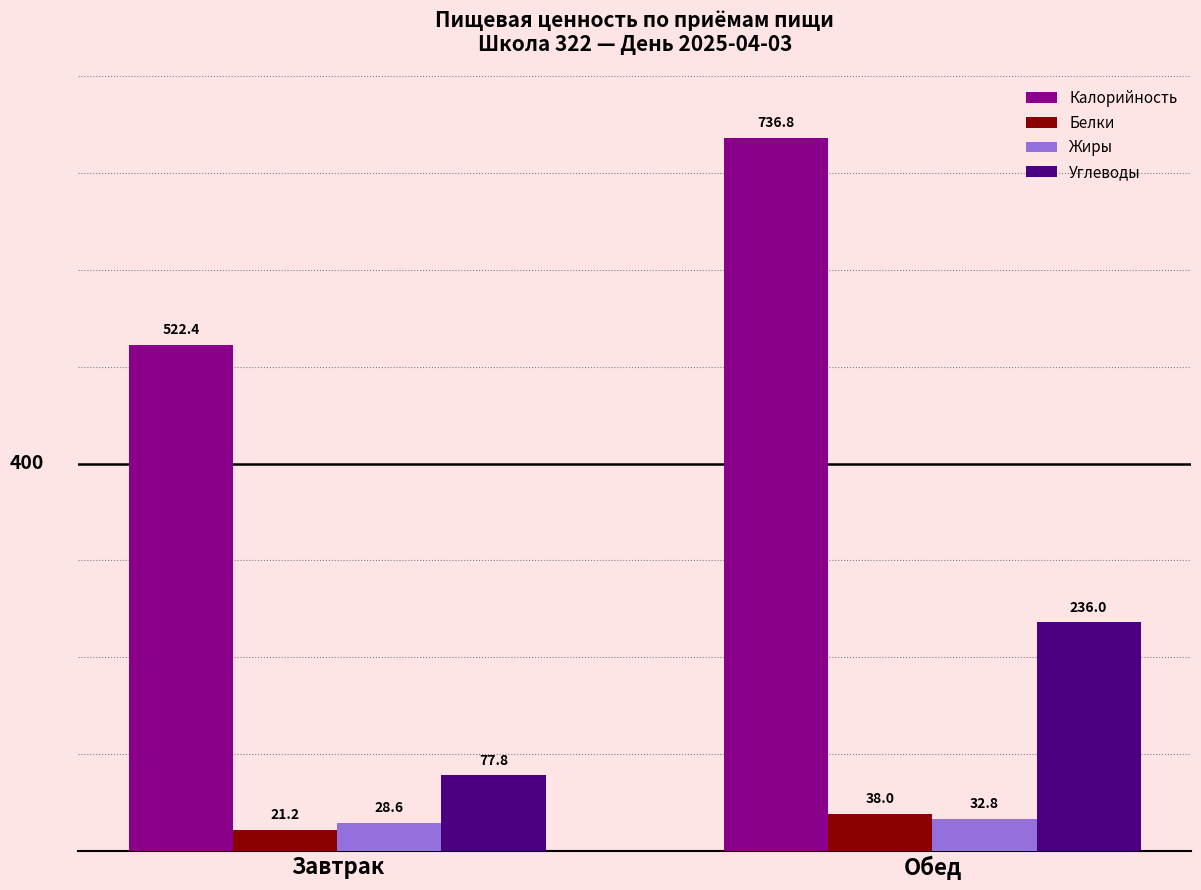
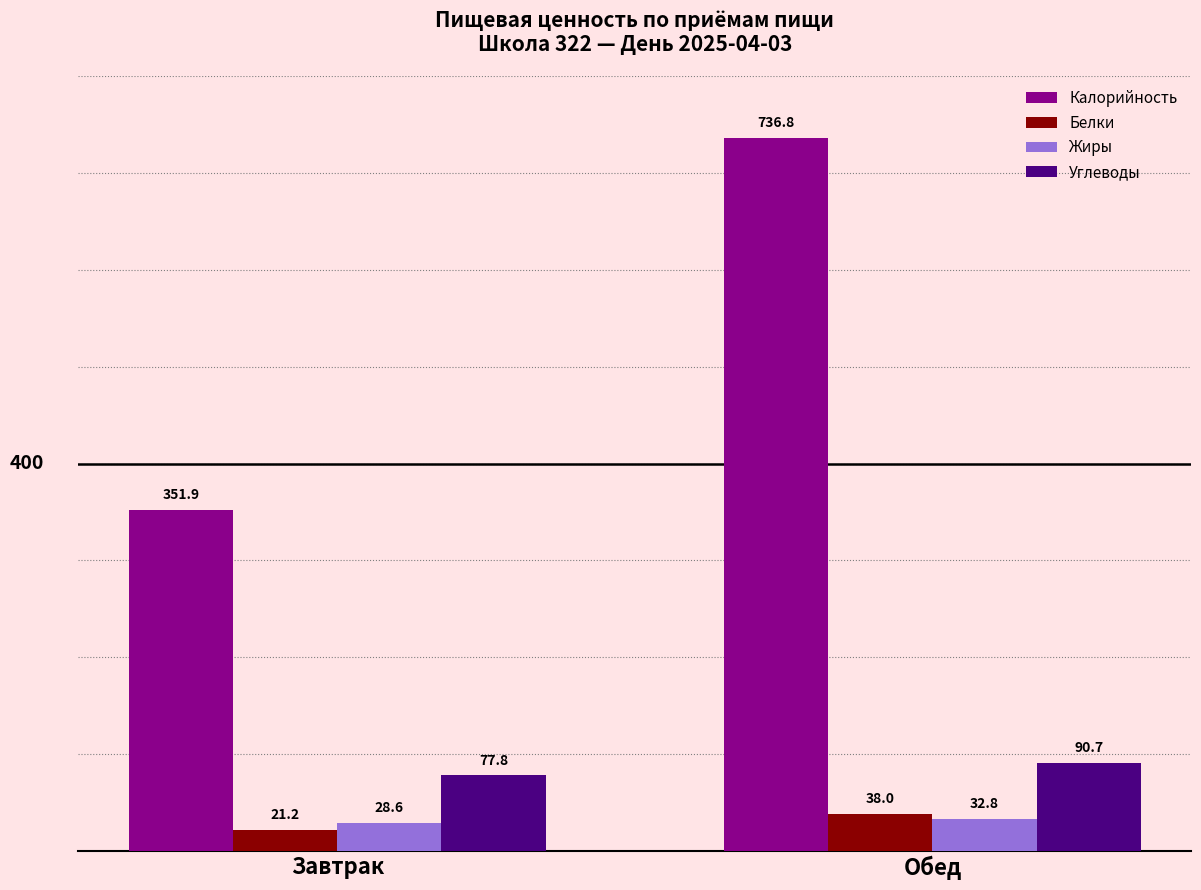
Калорийность, Завтрак: 522.4 -> 351.9
Углеводы, Обед: 236.0 -> 90.7
